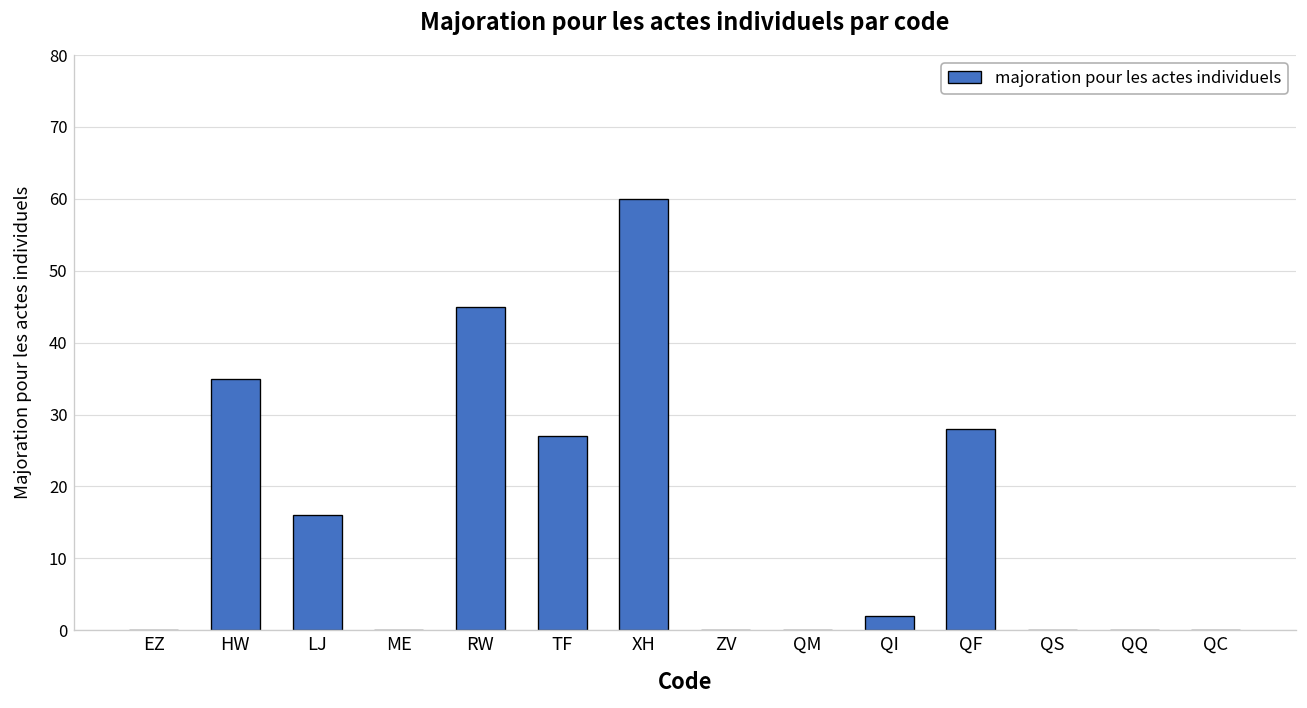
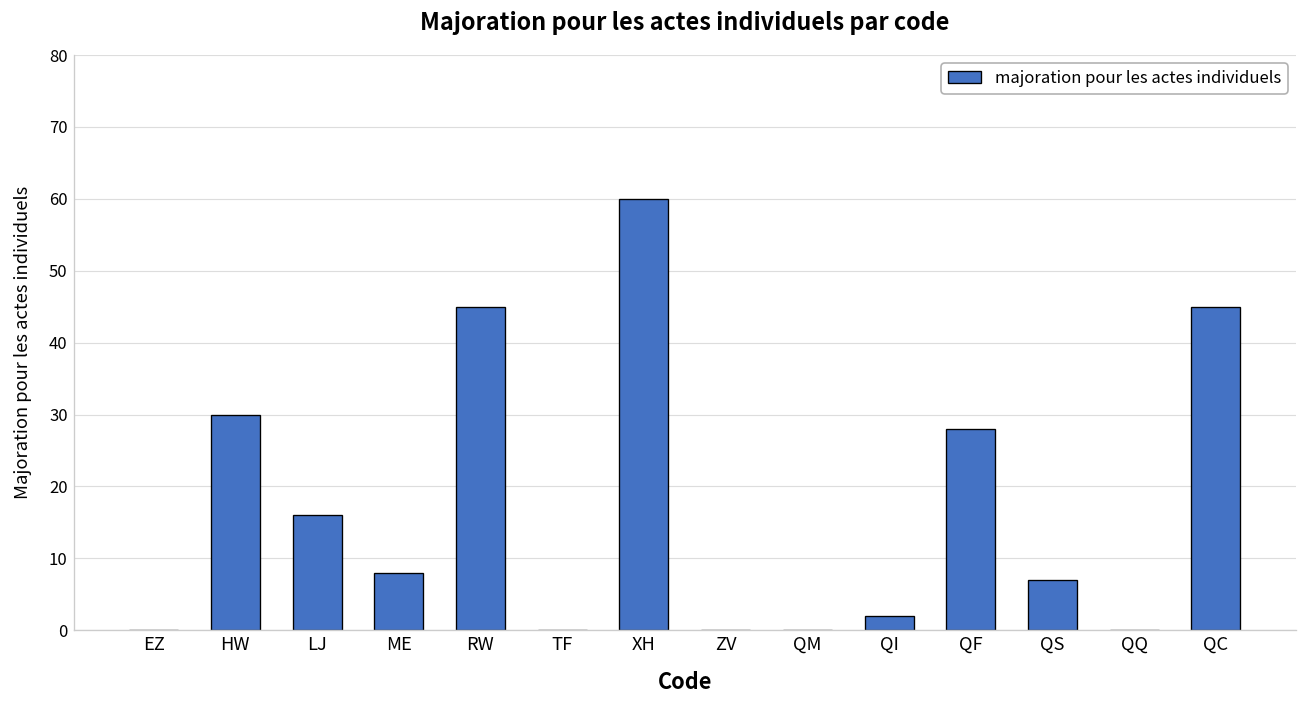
HW: 35 -> 30
ME: 0 -> 8
TF: 27 -> 0
QS: 0 -> 7
QC: 0 -> 45
